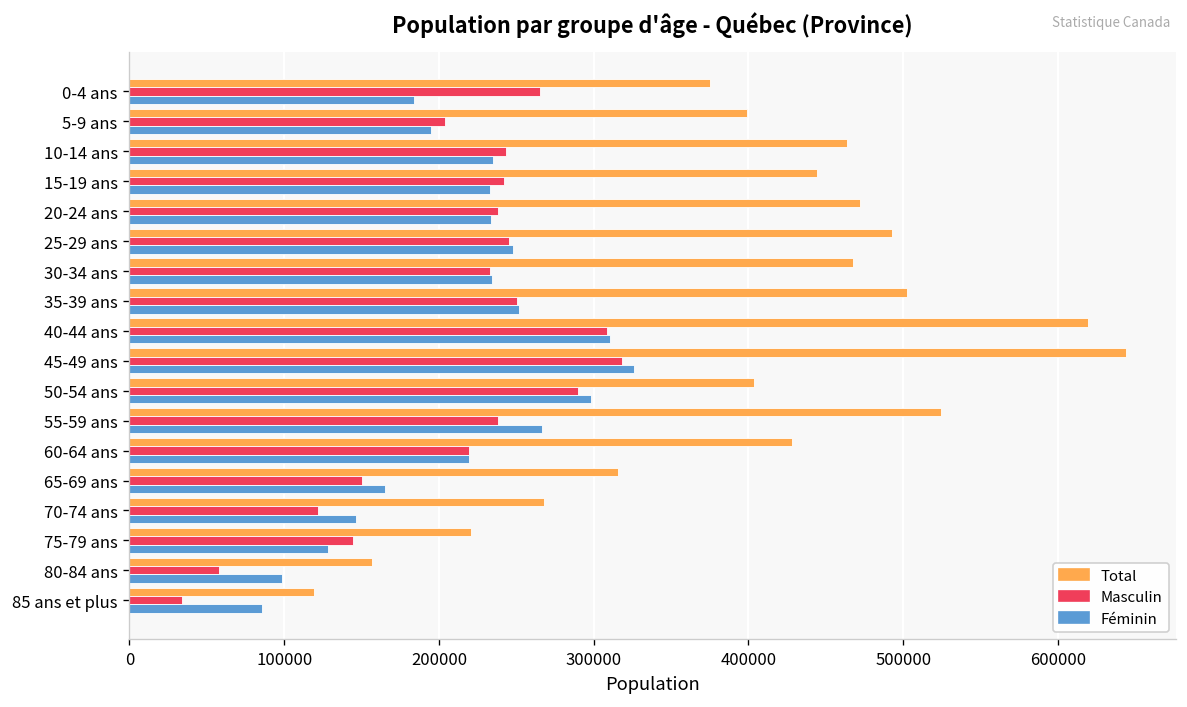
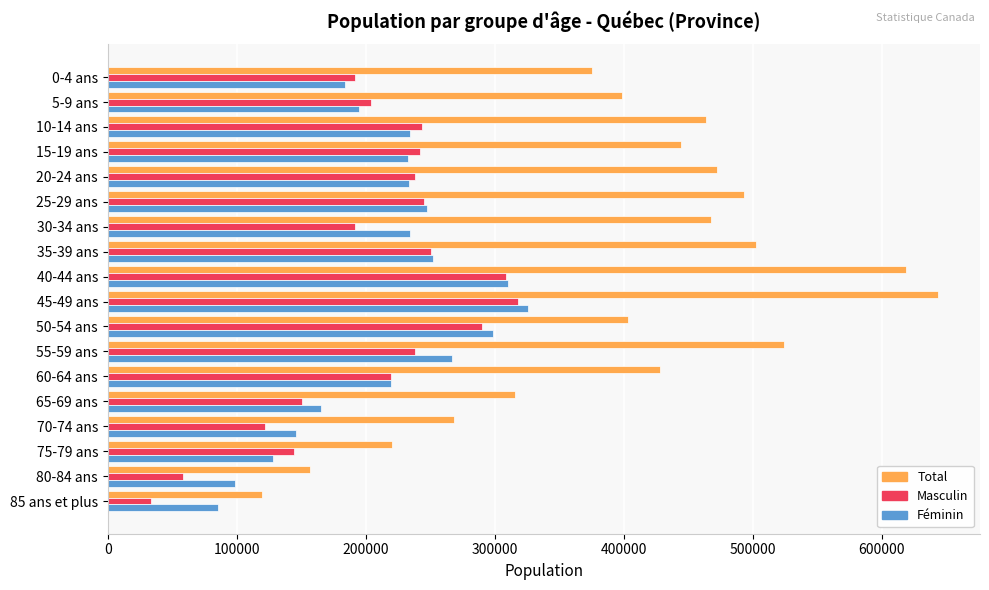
Masculin, 0-4 ans: 265000 -> 192000
Masculin, 30-34 ans: 233000 -> 192000
